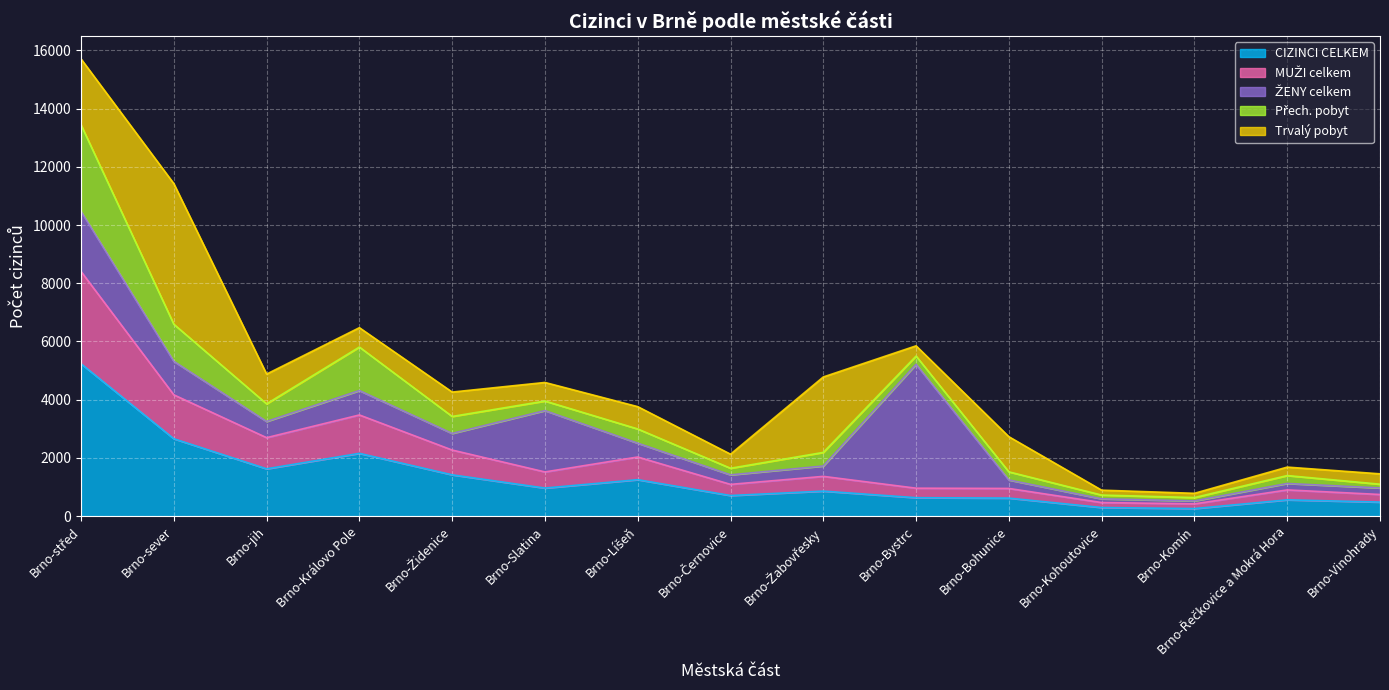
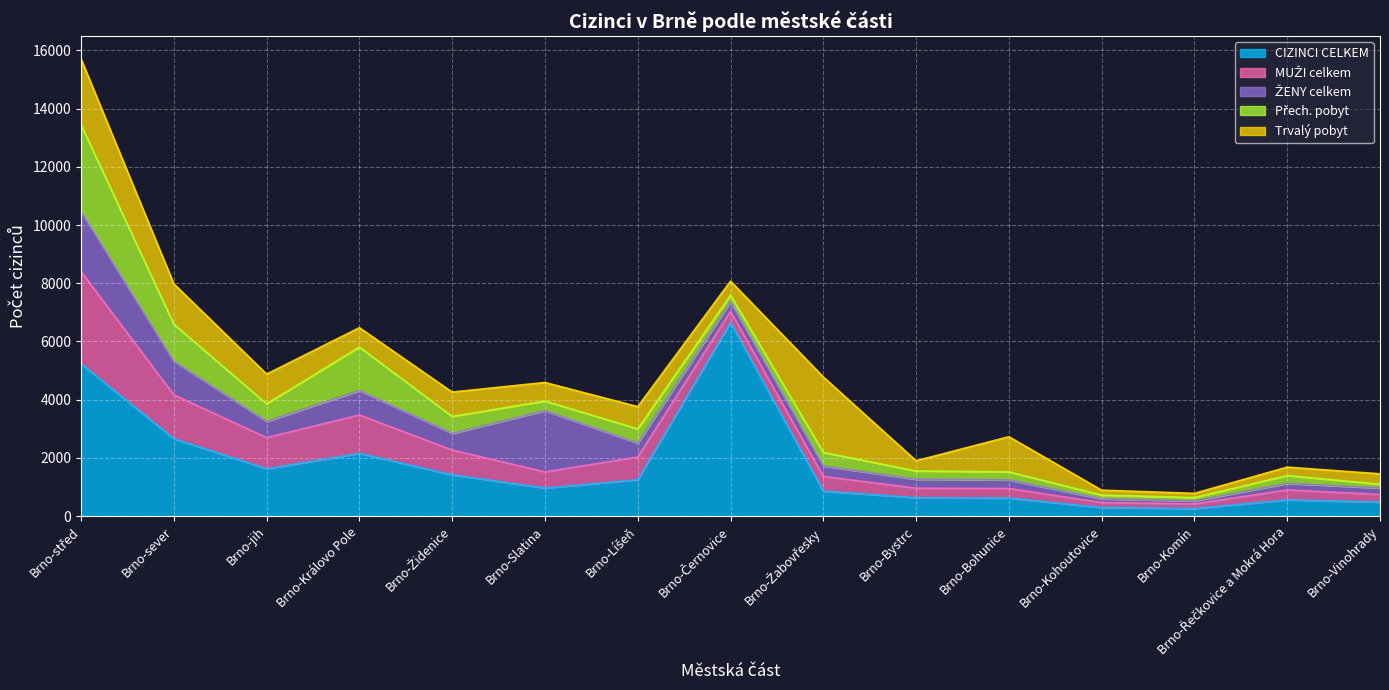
Trvalý pobyt, Brno-sever: 4800 -> 1400
CIZINCI CELKEM, Brno-Černovice: 700 -> 6700
ŽENY celkem, Brno-Bystrc: 4300 -> 300
